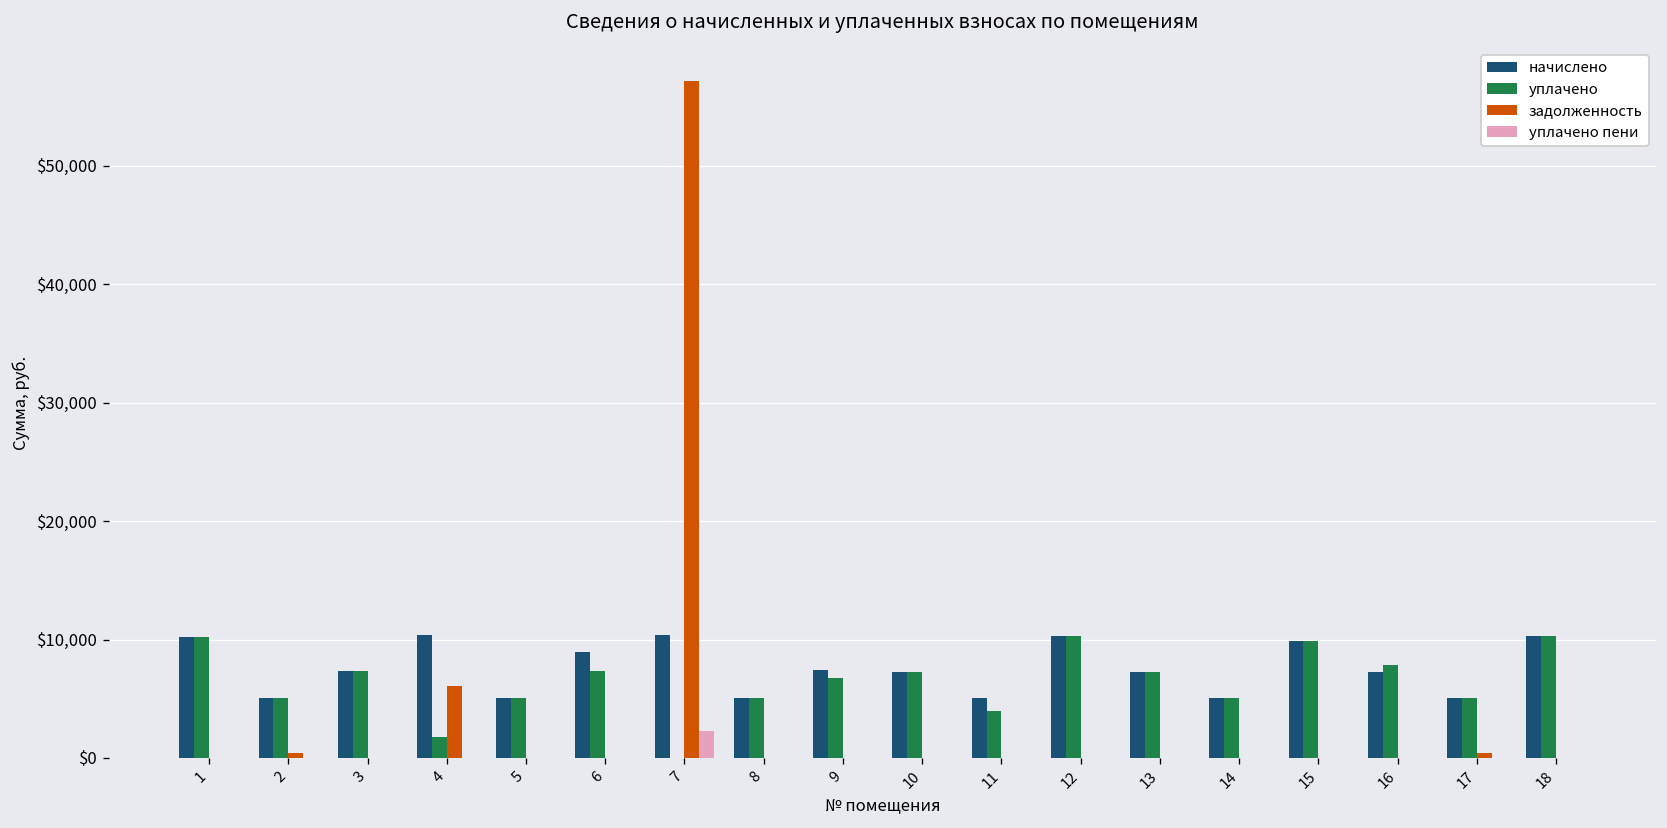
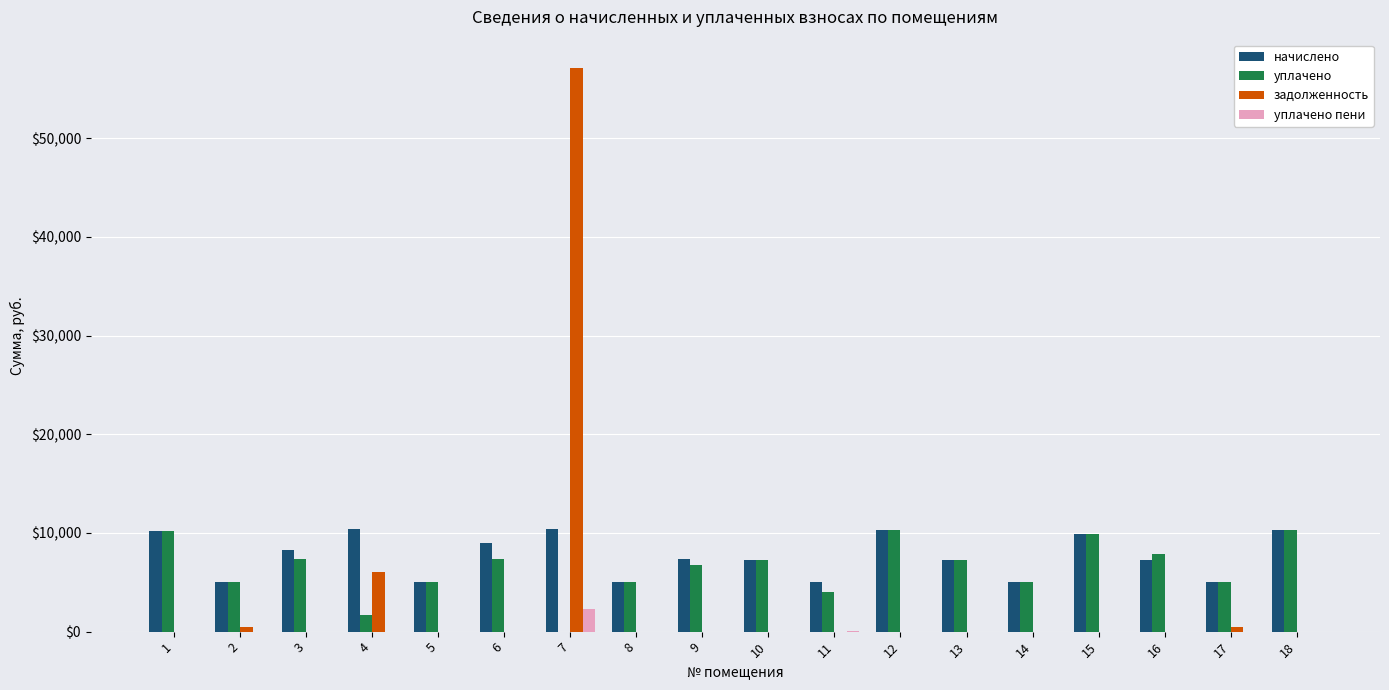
начислено, 3: $7,000 -> $8,000
